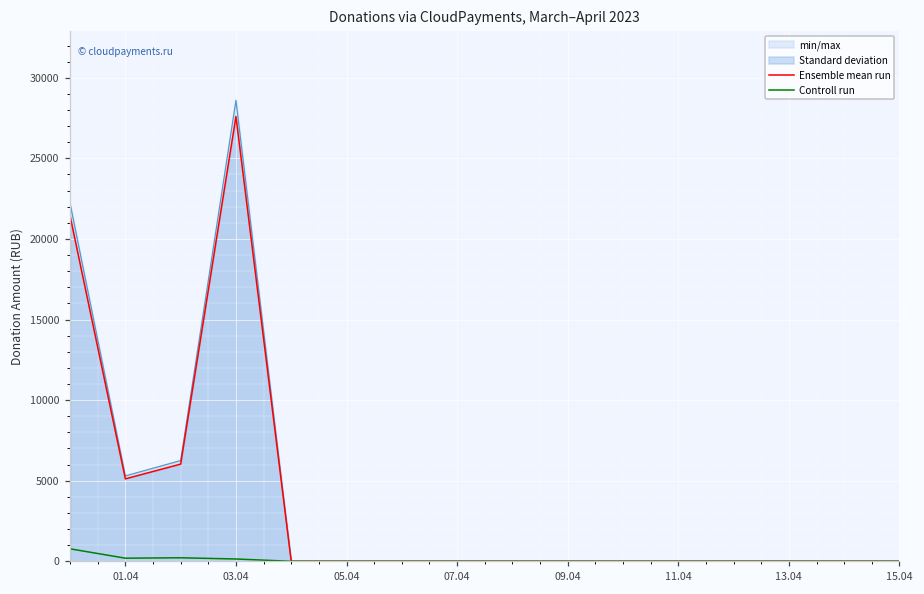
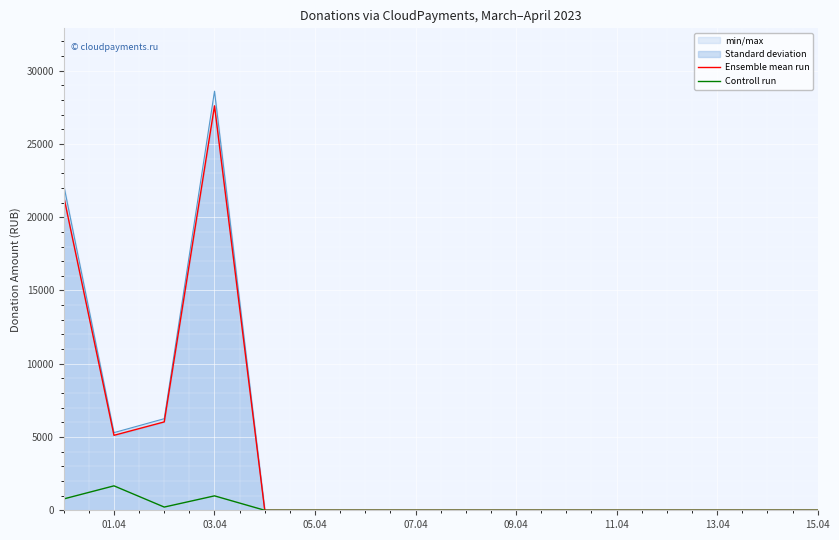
Controll run, 01.04: 200 -> 1700
Controll run, 03.04: 100 -> 1000
